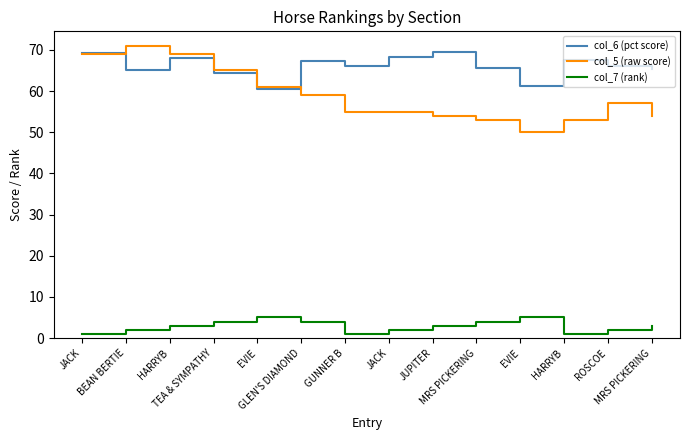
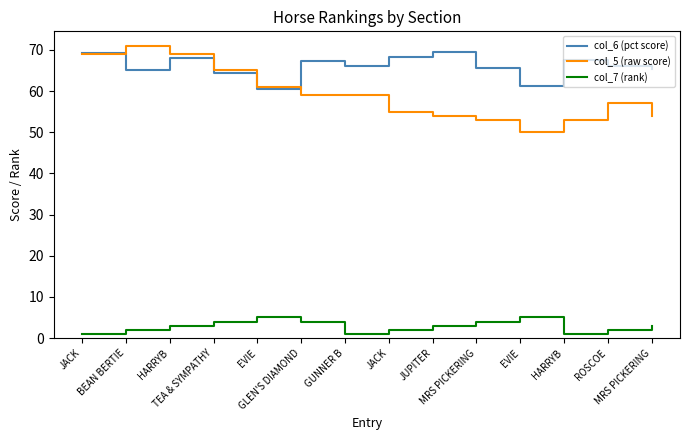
col_5 (raw score), GUNNER B: 55 -> 59
